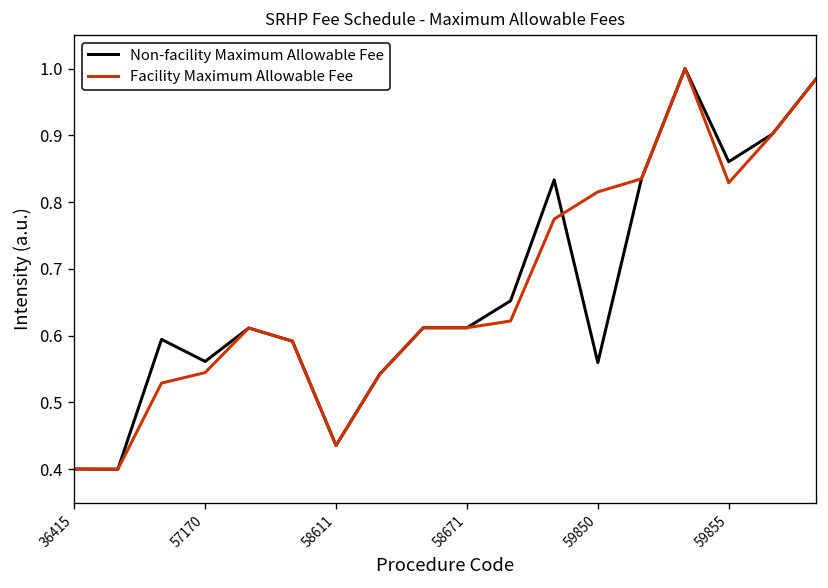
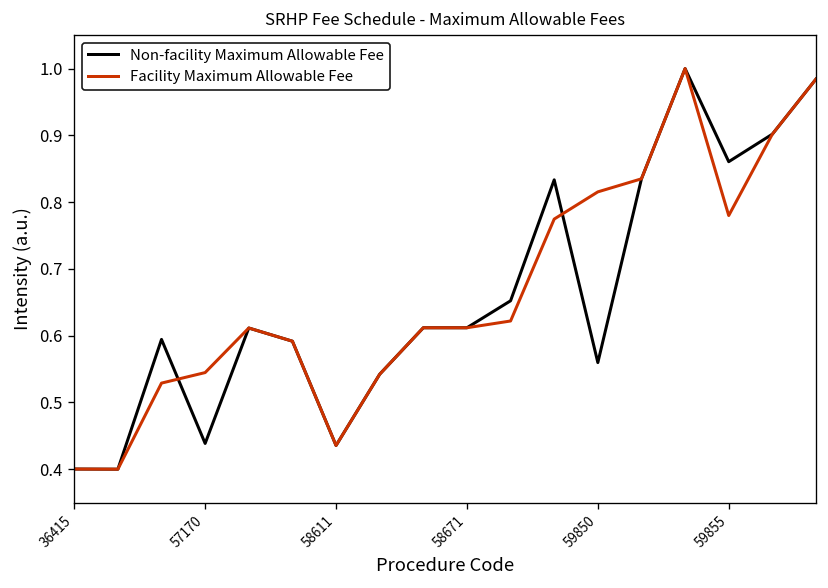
Non-facility Maximum Allowable Fee, 57170: 0.56 -> 0.44
Facility Maximum Allowable Fee, 59855: 0.83 -> 0.78
